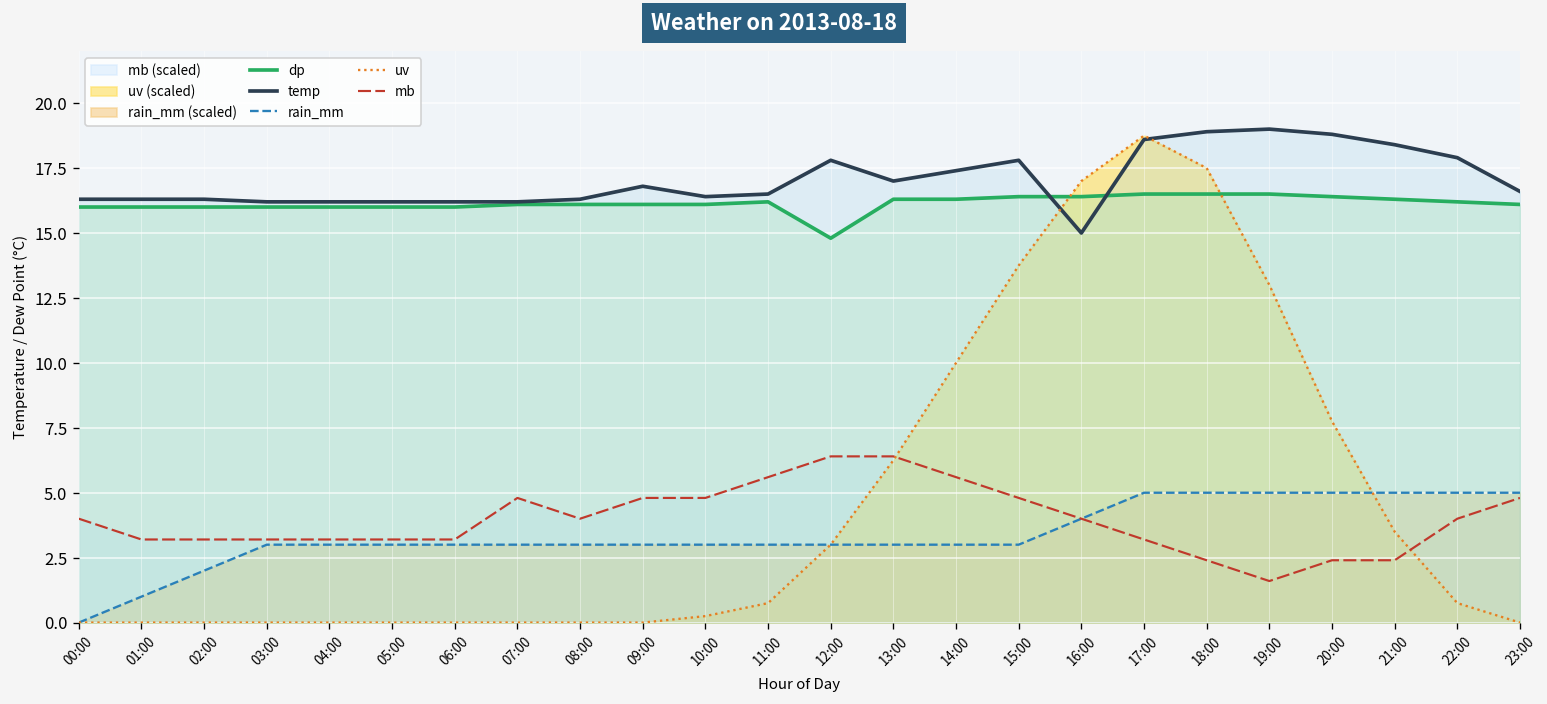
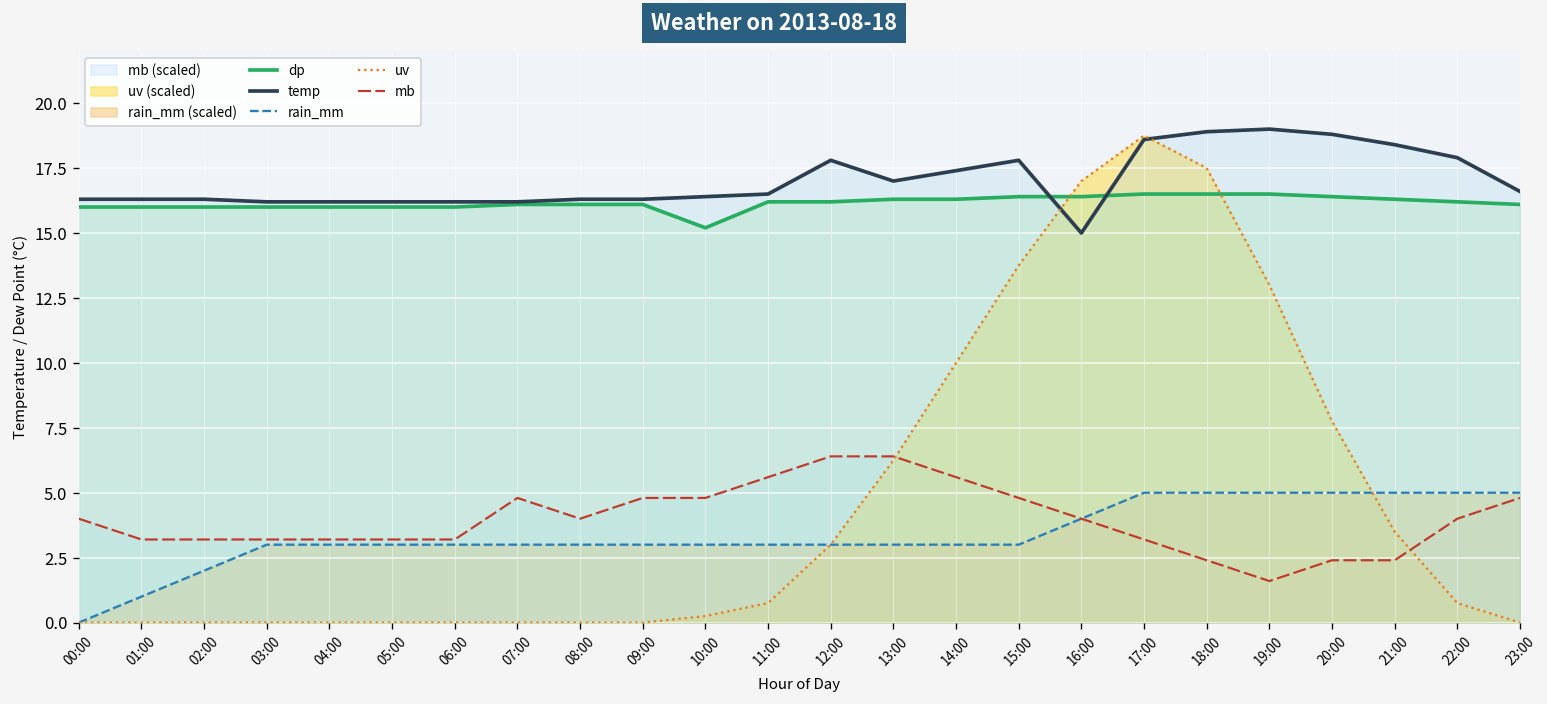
temp, 09:00: 16.8 -> 16.3
dp, 10:00: 16.1 -> 15.2
dp, 12:00: 14.8 -> 16.2
